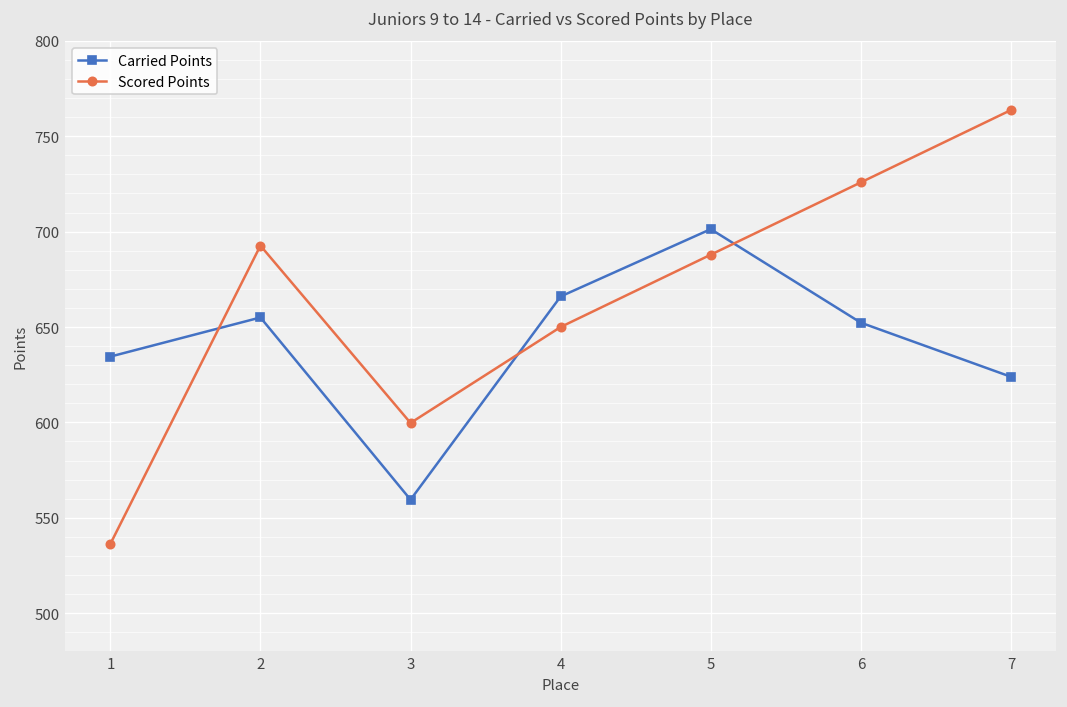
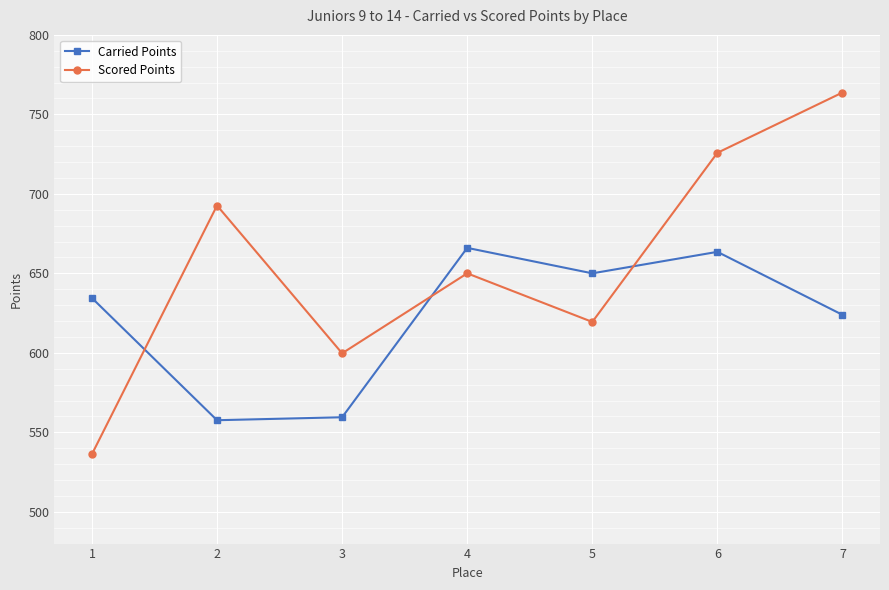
Carried Points, 2: 655 -> 558
Carried Points, 5: 701 -> 650
Scored Points, 5: 688 -> 619
Carried Points, 6: 652 -> 664
